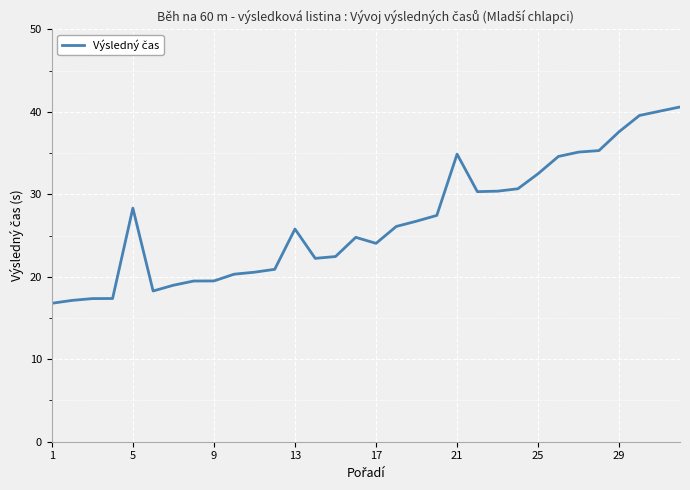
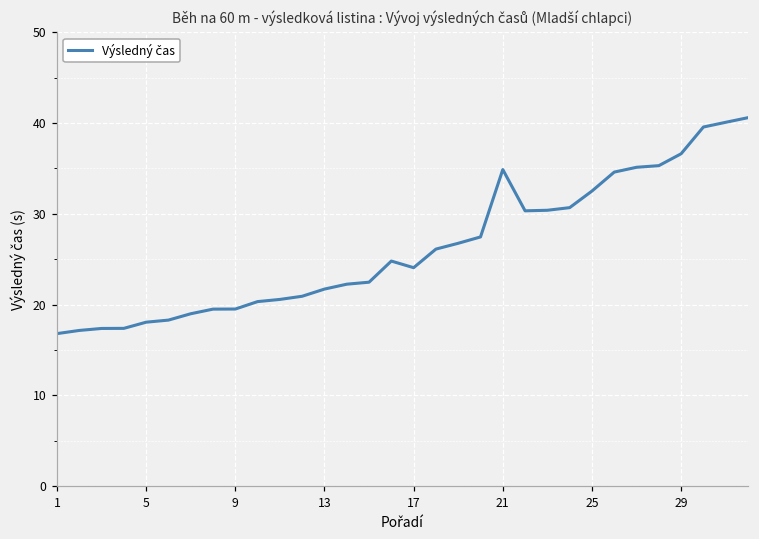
5: 28 -> 18
13: 26 -> 22
29: 38 -> 37
